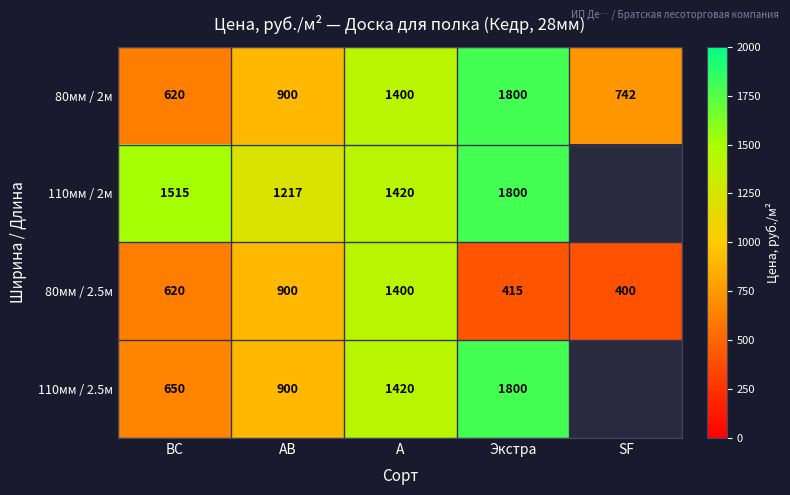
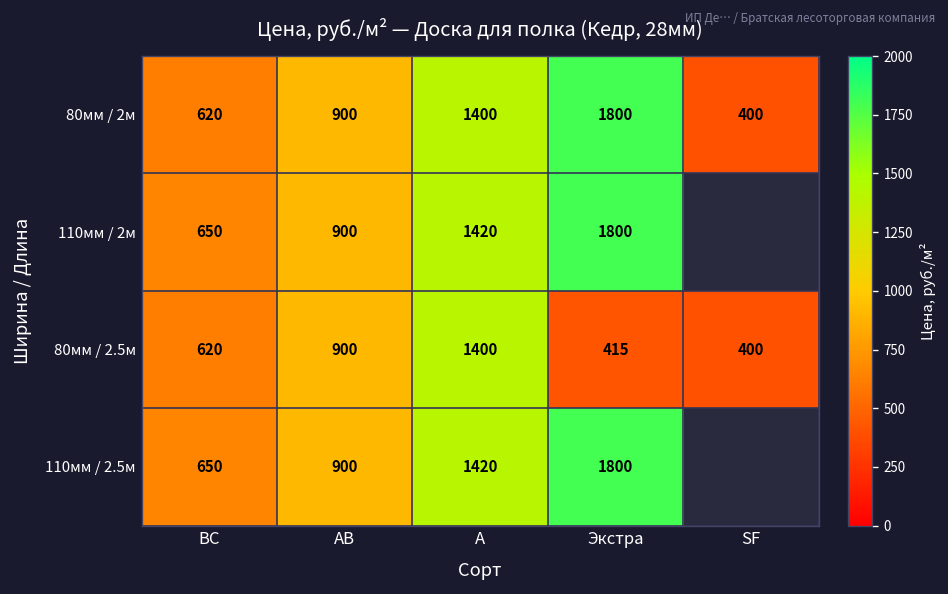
80мм / 2м, SF: 742 -> 400
110мм / 2м, ВС: 1515 -> 650
110мм / 2м, АВ: 1217 -> 900
